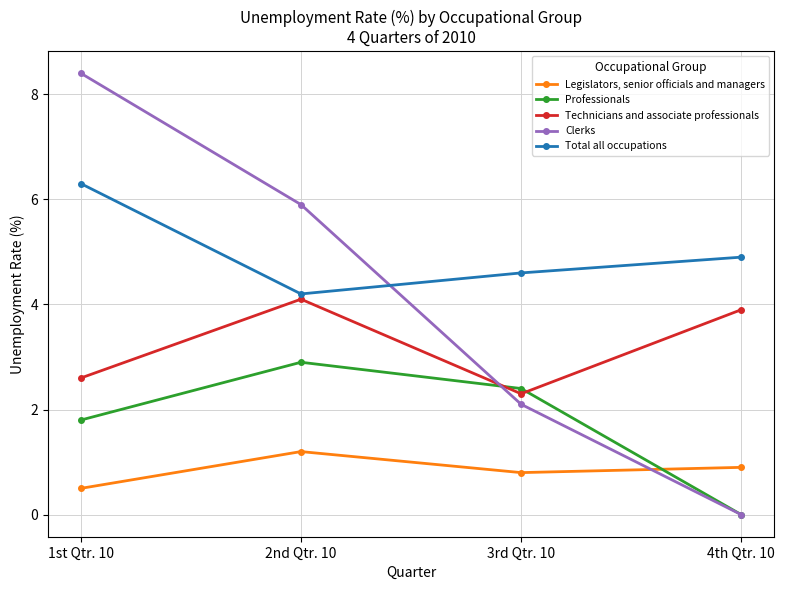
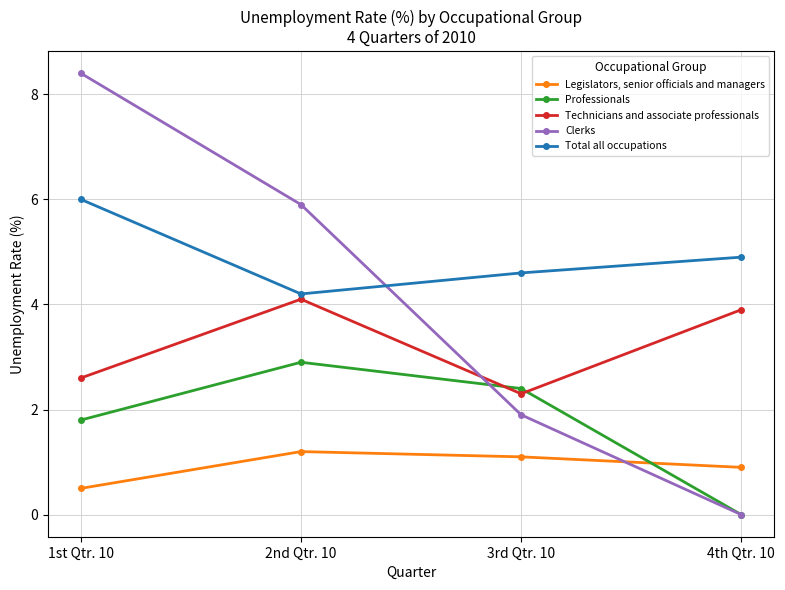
Total all occupations, 1st Qtr. 10: 6.3 -> 6.0
Legislators, senior officials and managers, 3rd Qtr. 10: 0.8 -> 1.1
Clerks, 3rd Qtr. 10: 2.1 -> 1.9
